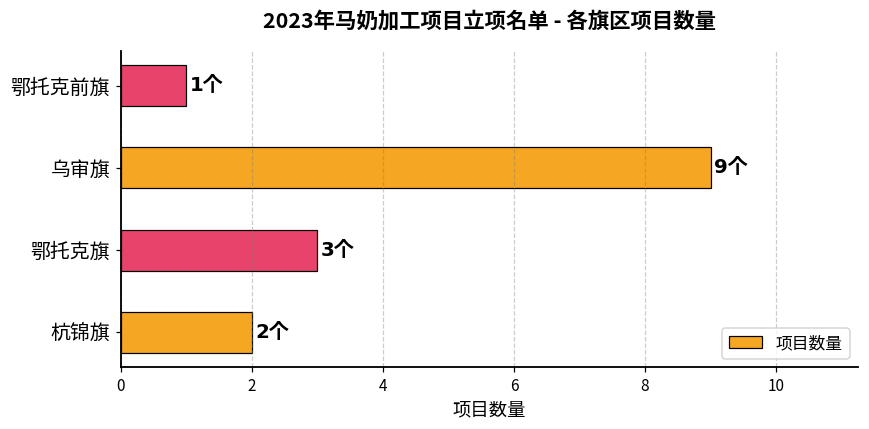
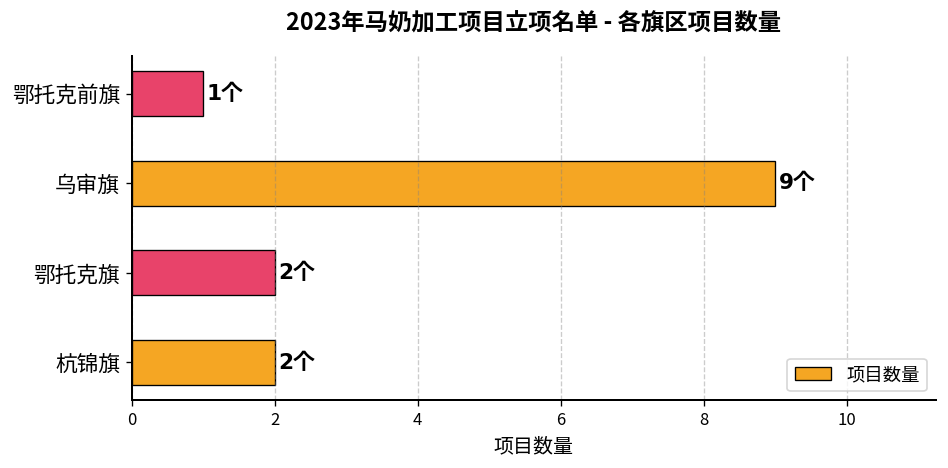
鄂托克旗: 3个 -> 2个
